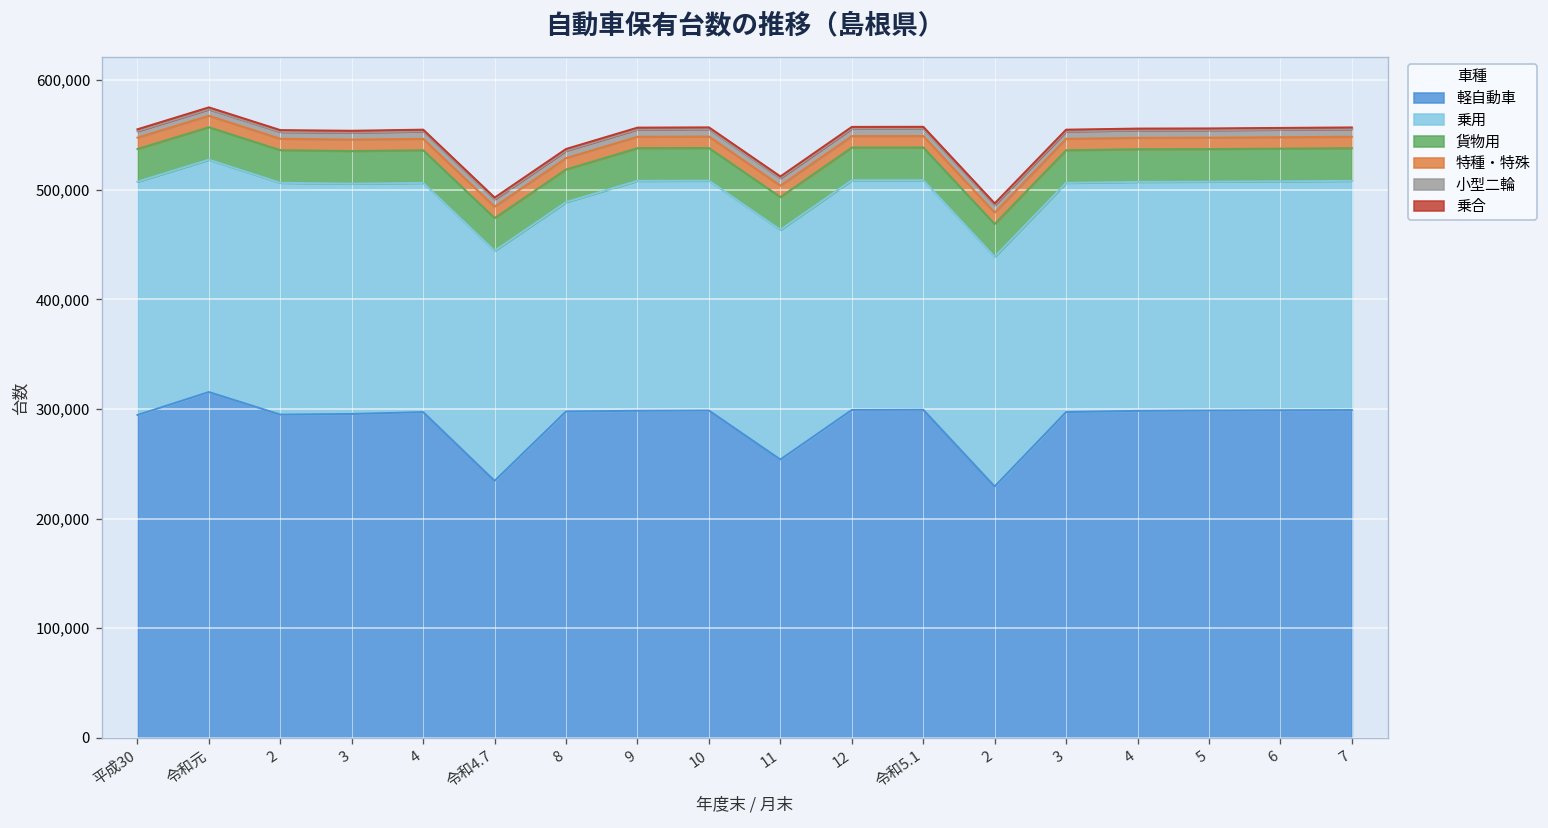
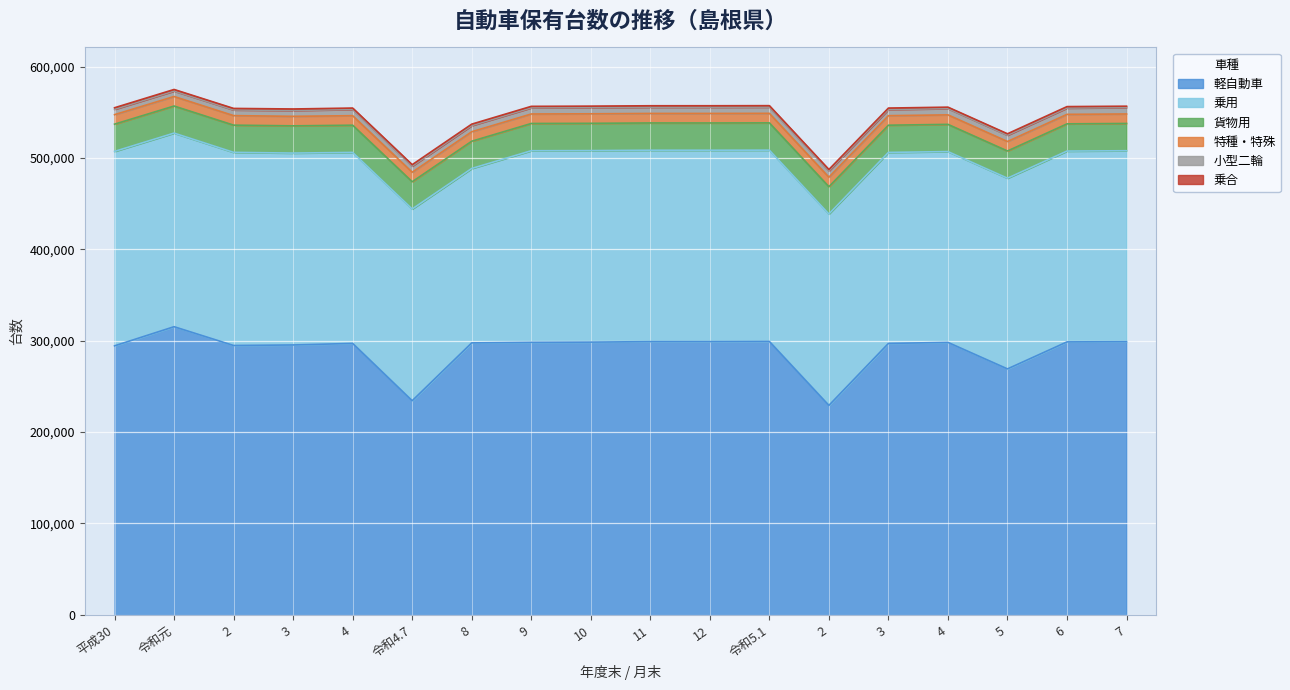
軽自動車, 11: 250,000 -> 300,000
軽自動車, 5: 300,000 -> 270,000
